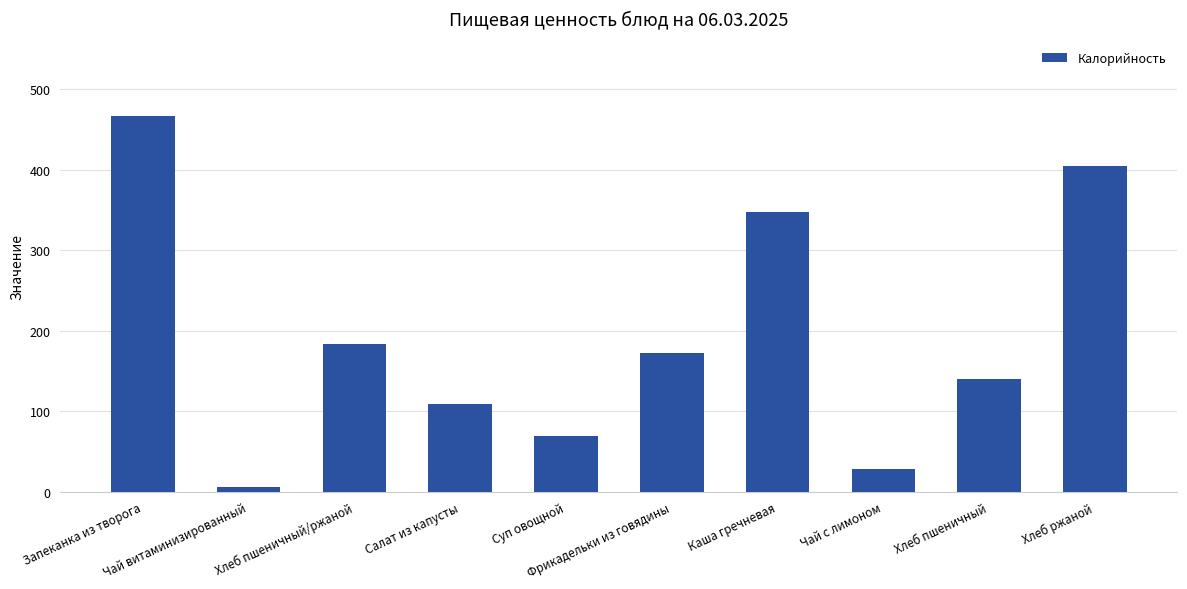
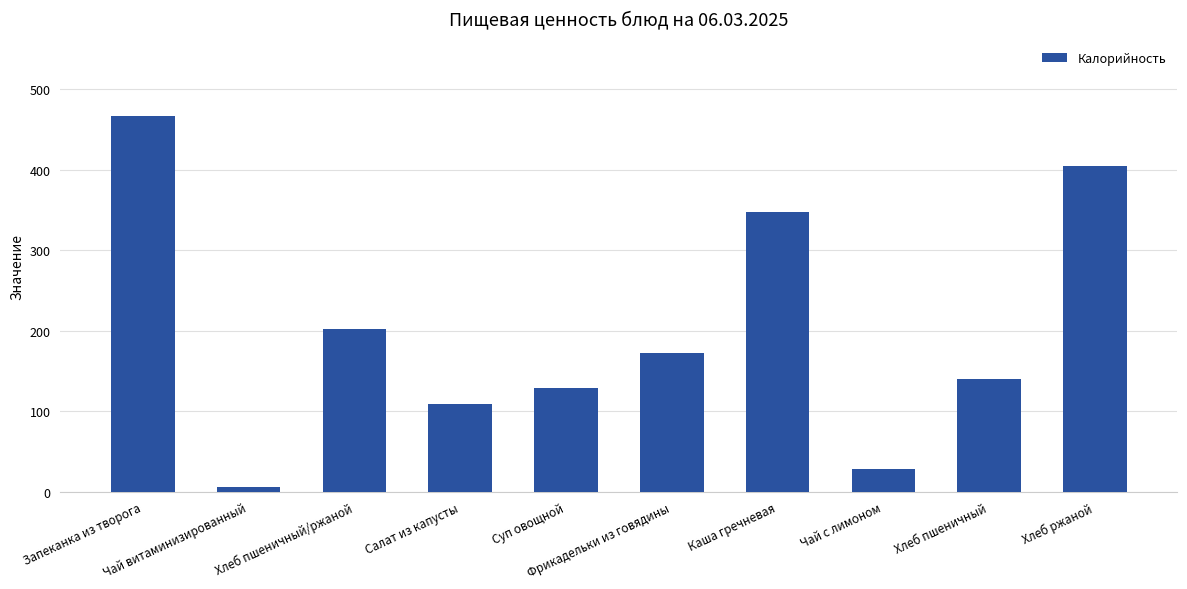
Хлеб пшеничный/ржаной: 180 -> 200
Суп овощной: 70 -> 130
